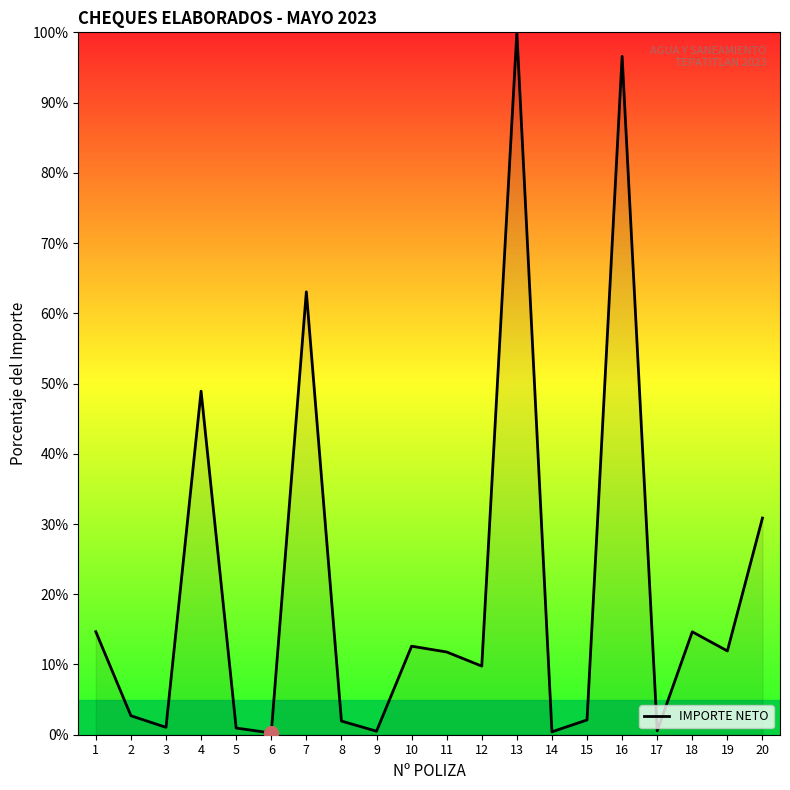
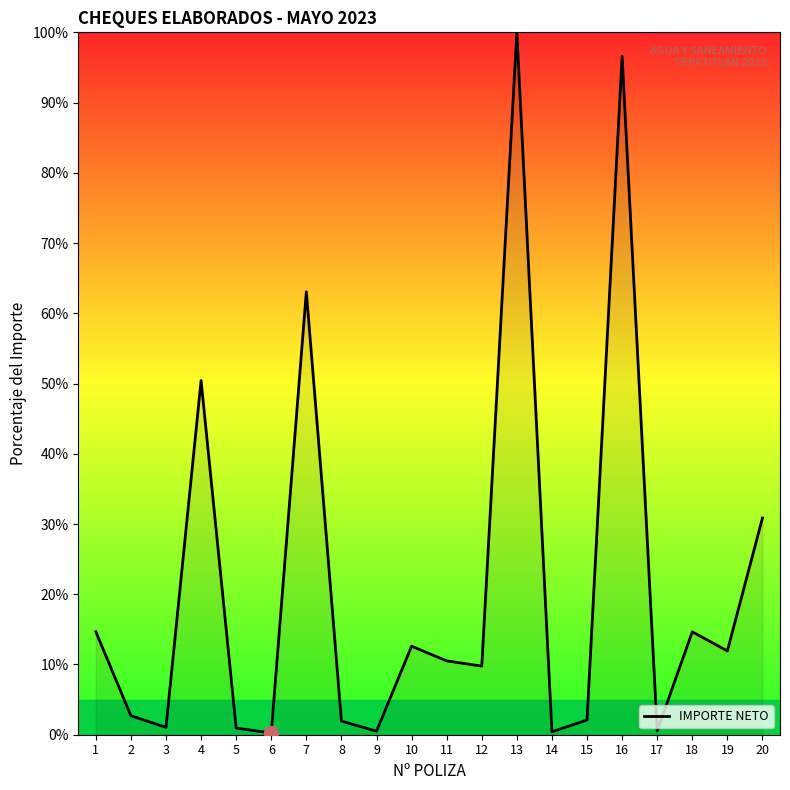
IMPORTE NETO, 4: 49% -> 50%
IMPORTE NETO, 11: 12% -> 11%
